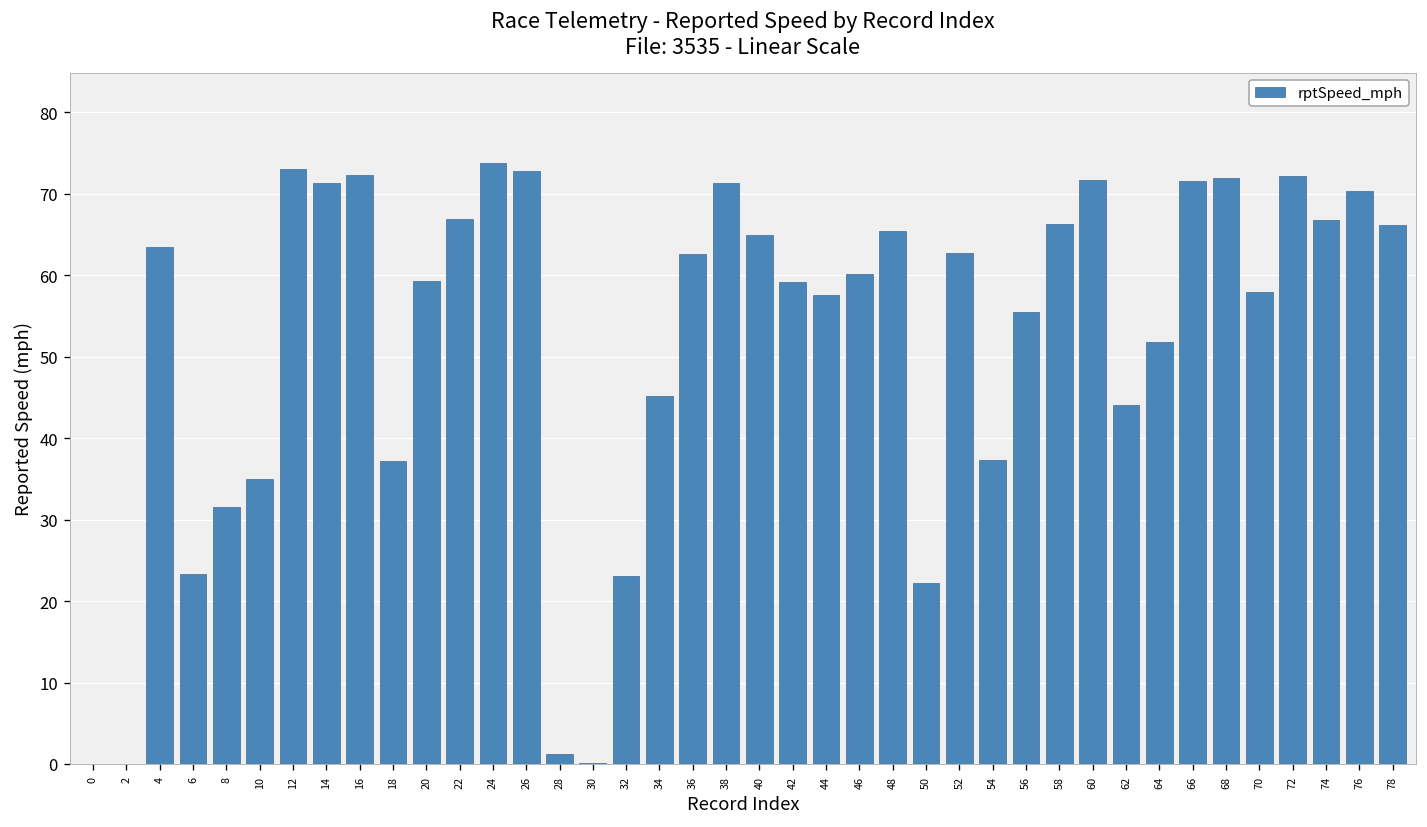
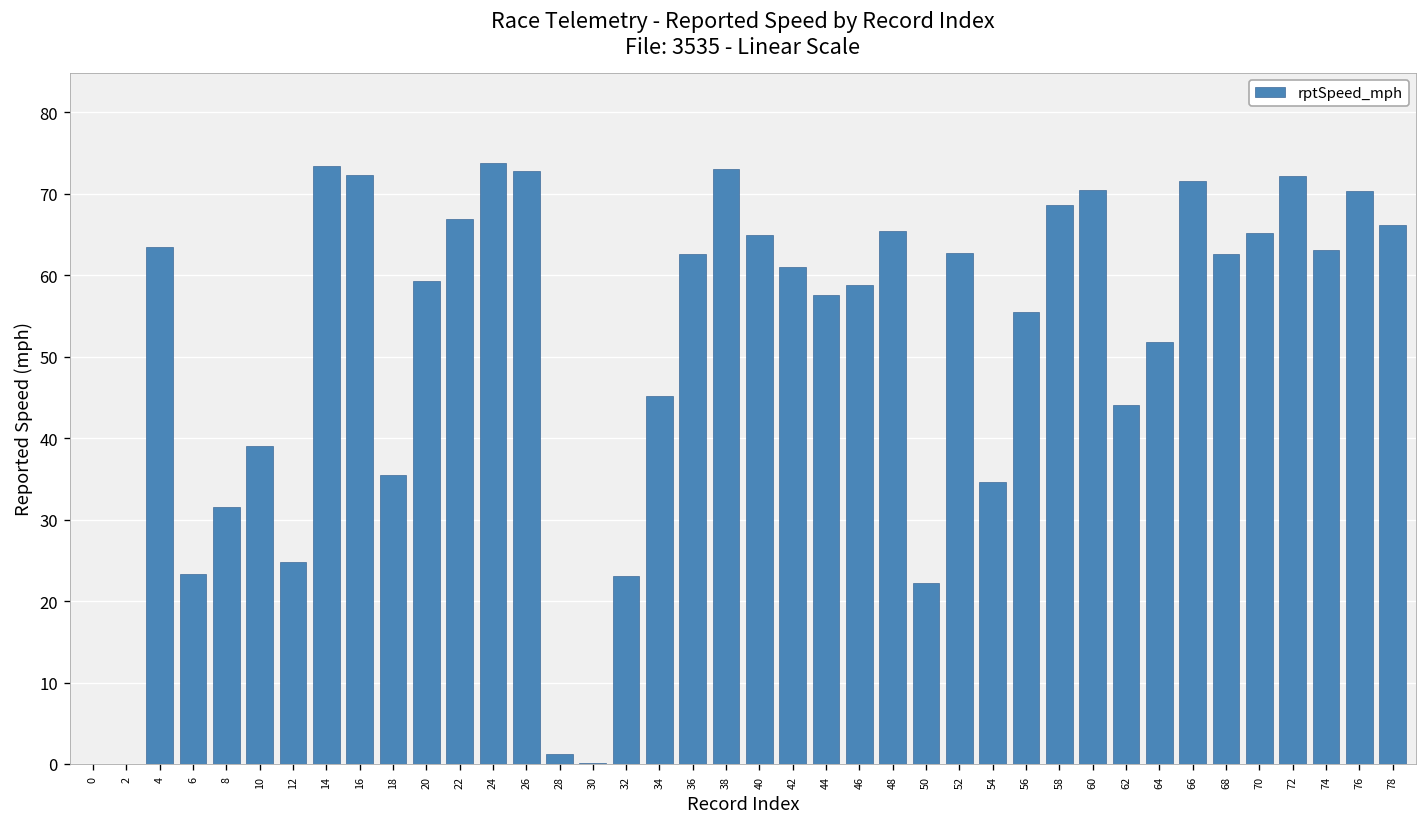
10: 35 -> 39
12: 73 -> 25
14: 71 -> 73
18: 37 -> 36
38: 71 -> 73
42: 59 -> 61
46: 60 -> 59
54: 37 -> 35
58: 66 -> 69
60: 72 -> 70
68: 72 -> 63
70: 58 -> 65
74: 67 -> 63
